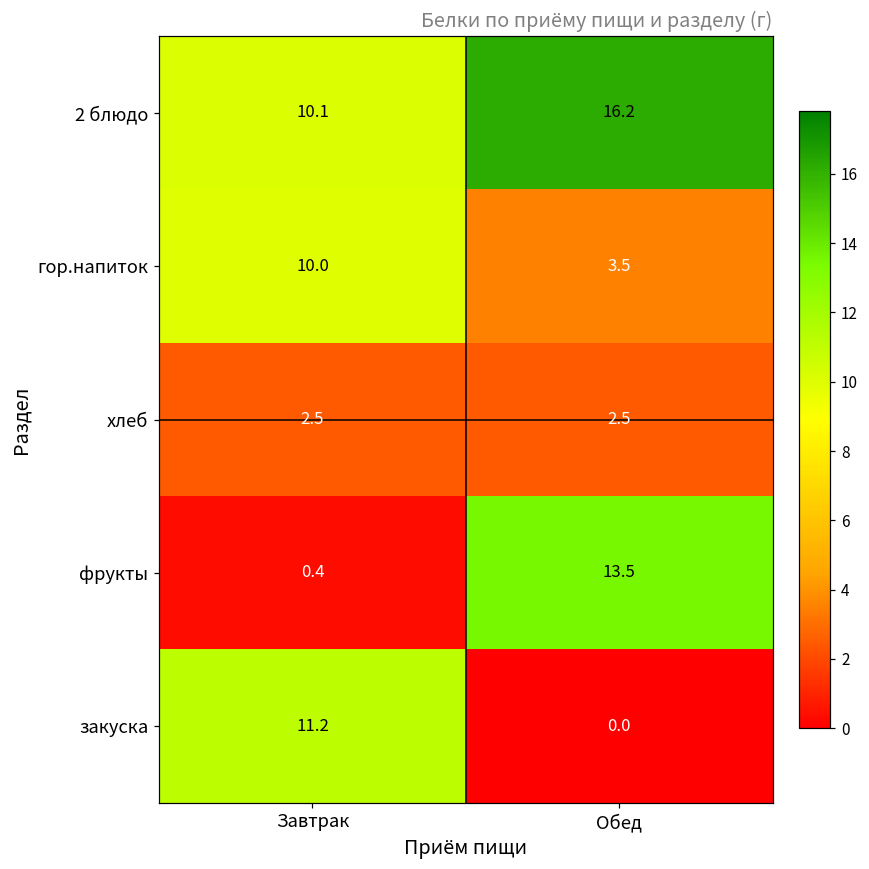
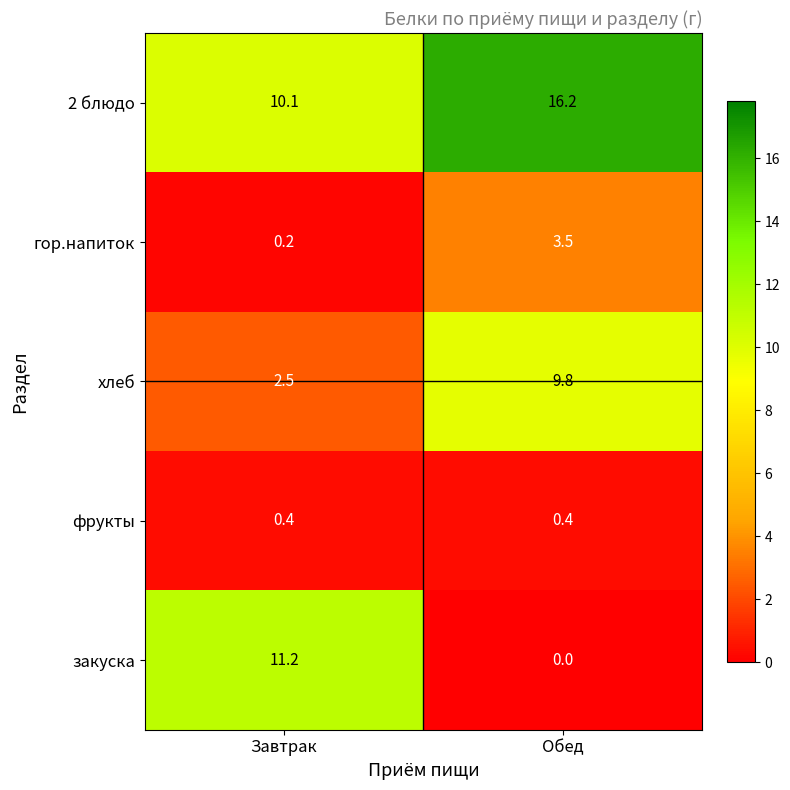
гор.напиток, Завтрак: 10.0 -> 0.2
хлеб, Обед: 2.5 -> 9.8
фрукты, Обед: 13.5 -> 0.4
